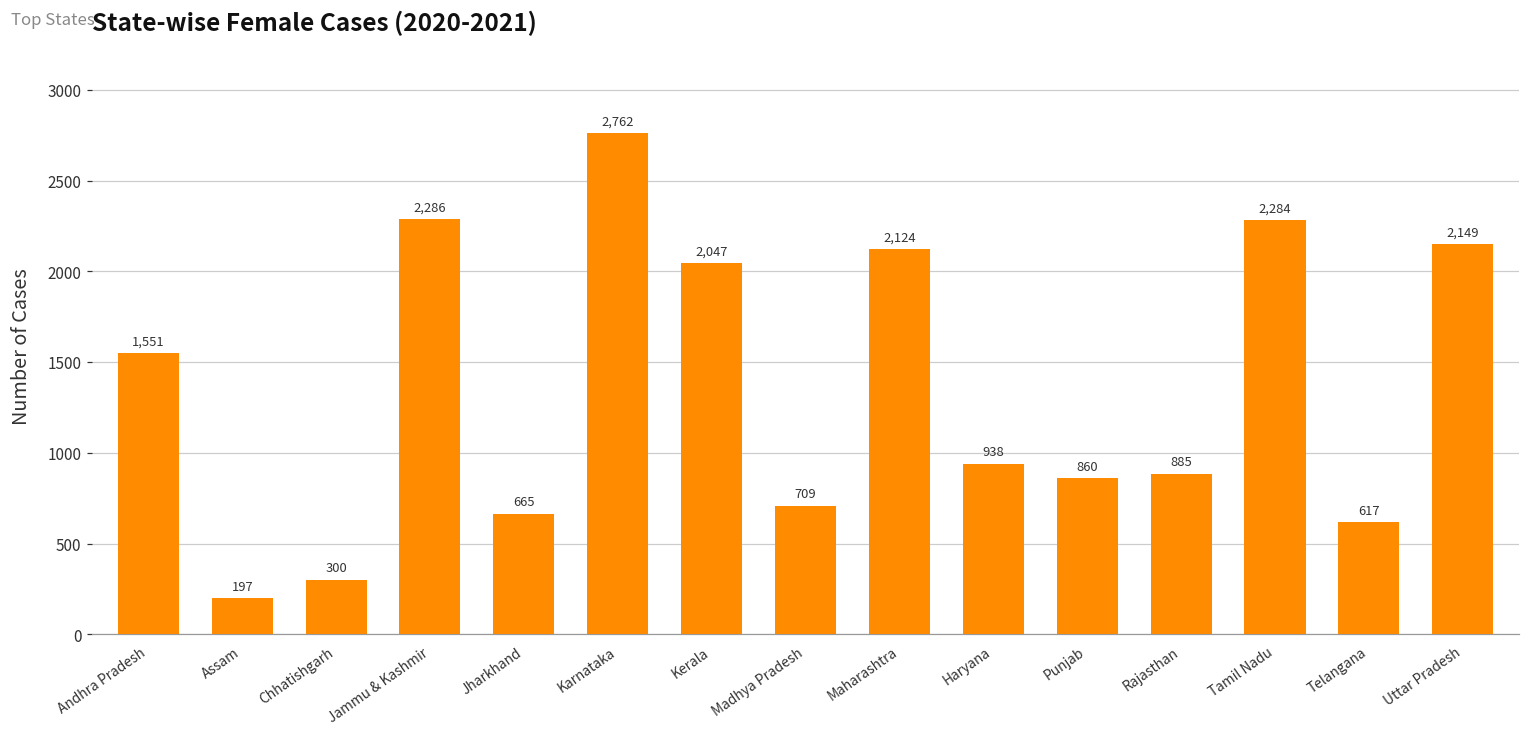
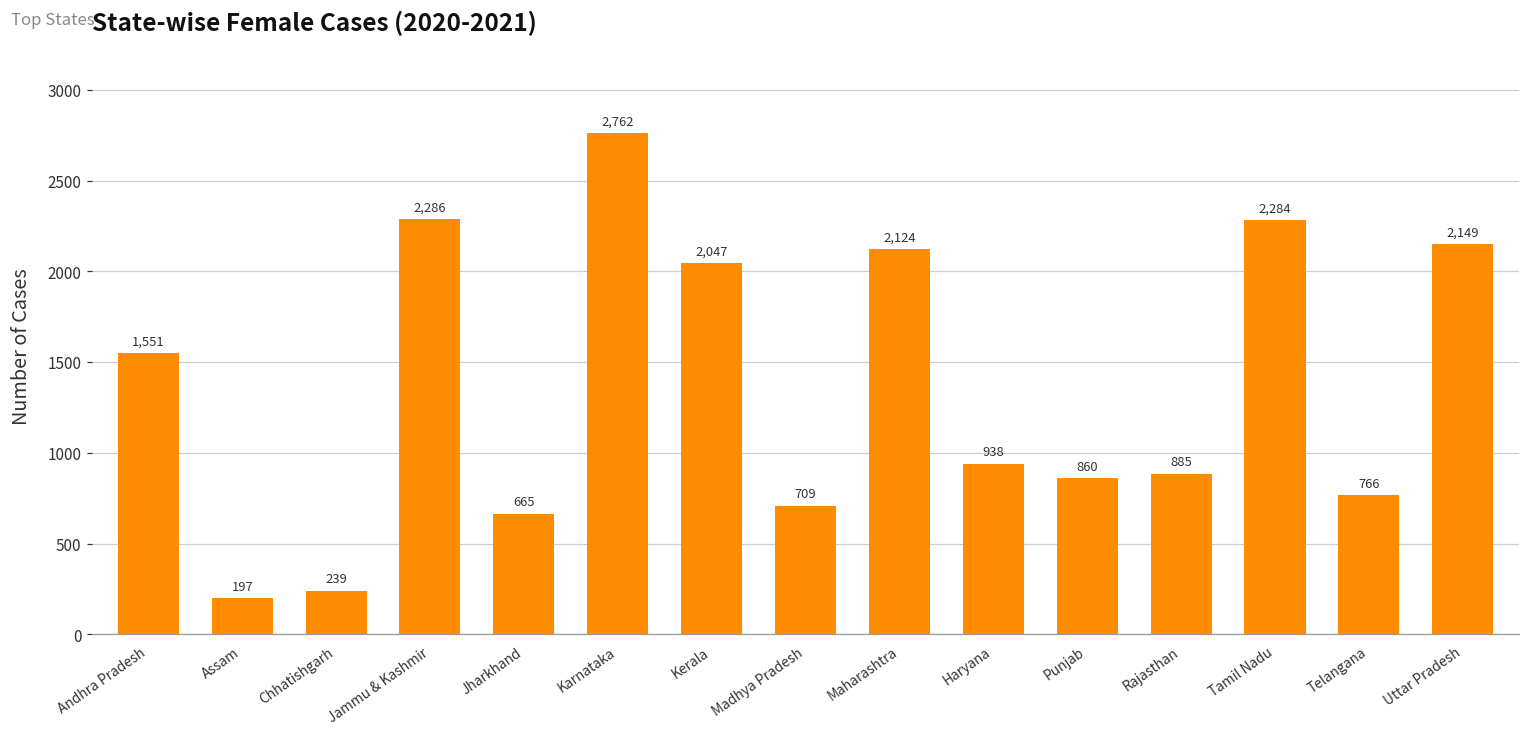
Chhatishgarh: 300 -> 239
Telangana: 617 -> 766
